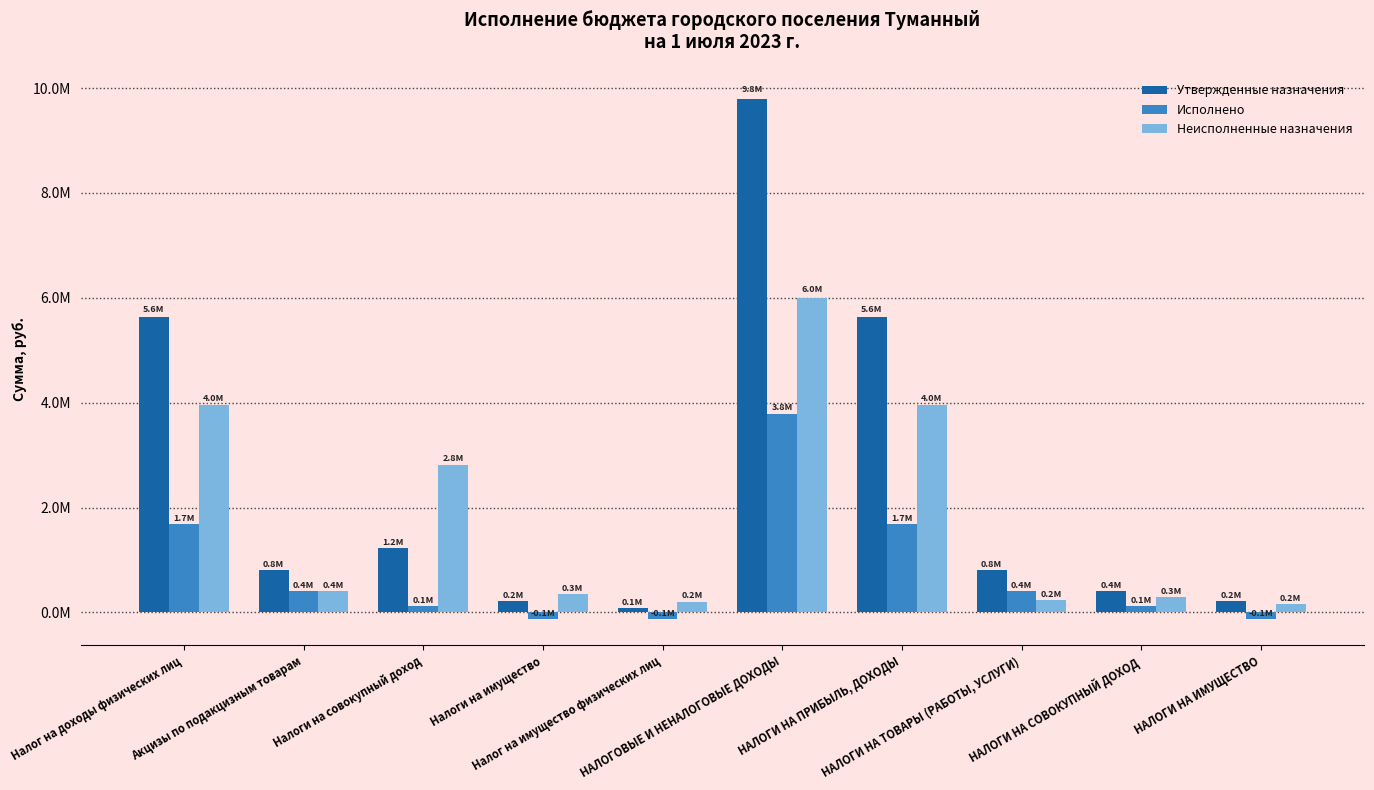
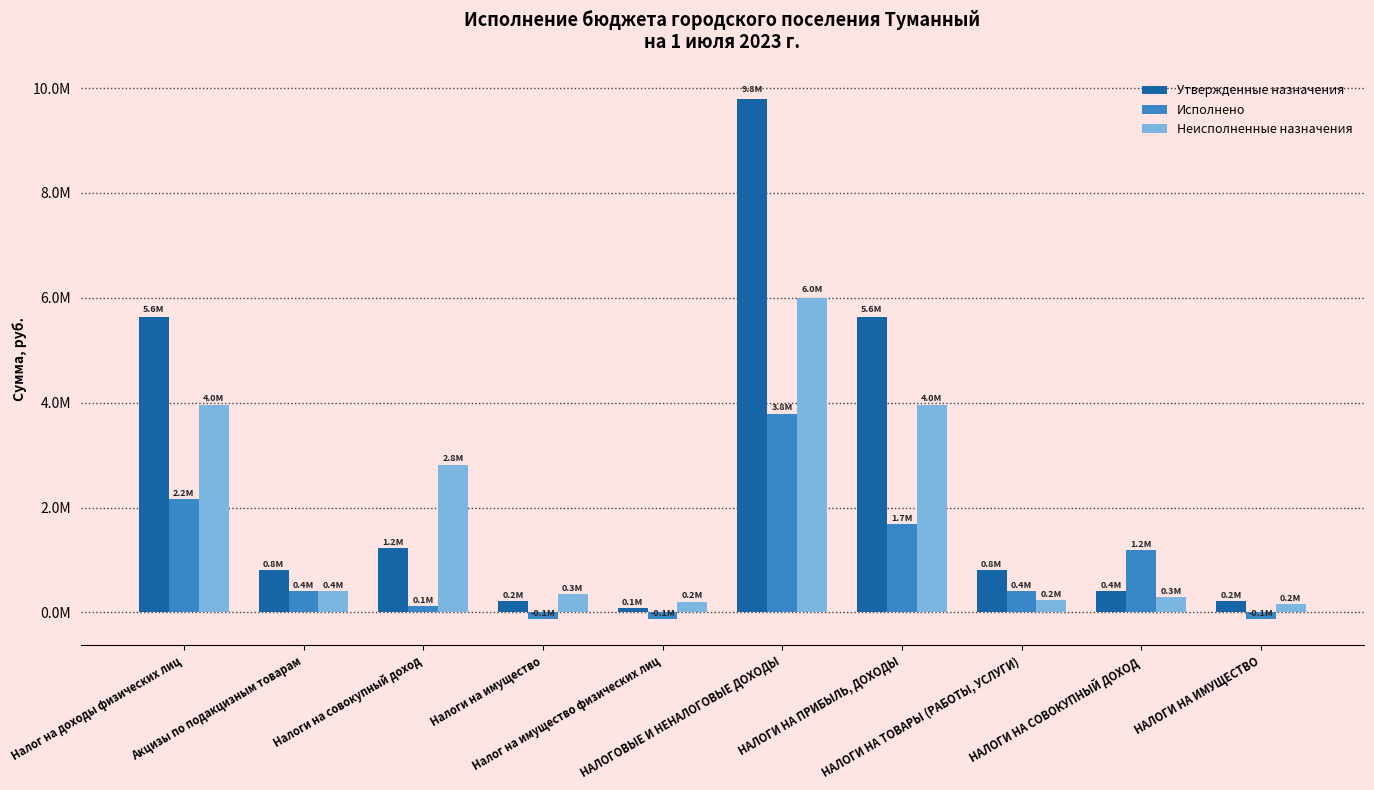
Исполнено, Налог на доходы физических лиц: 1.7M -> 2.2M
Исполнено, НАЛОГИ НА СОВОКУПНЫЙ ДОХОД: 0.1M -> 1.2M
